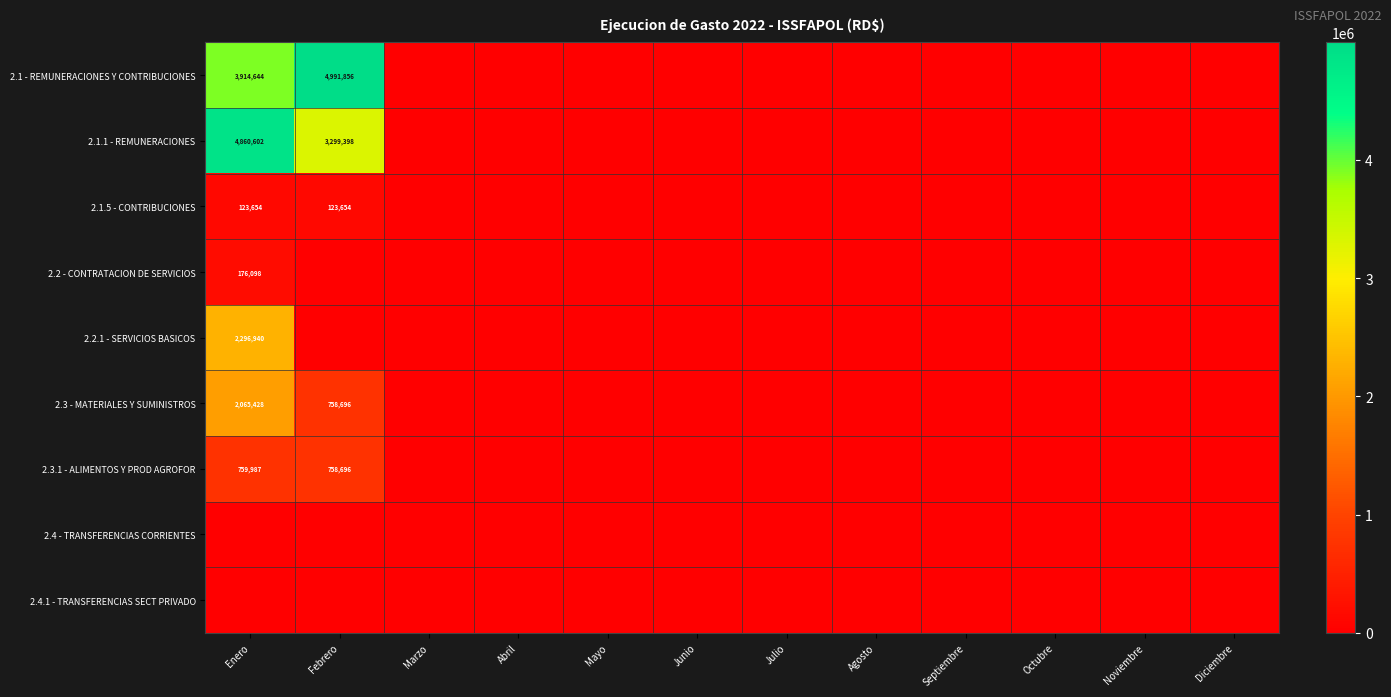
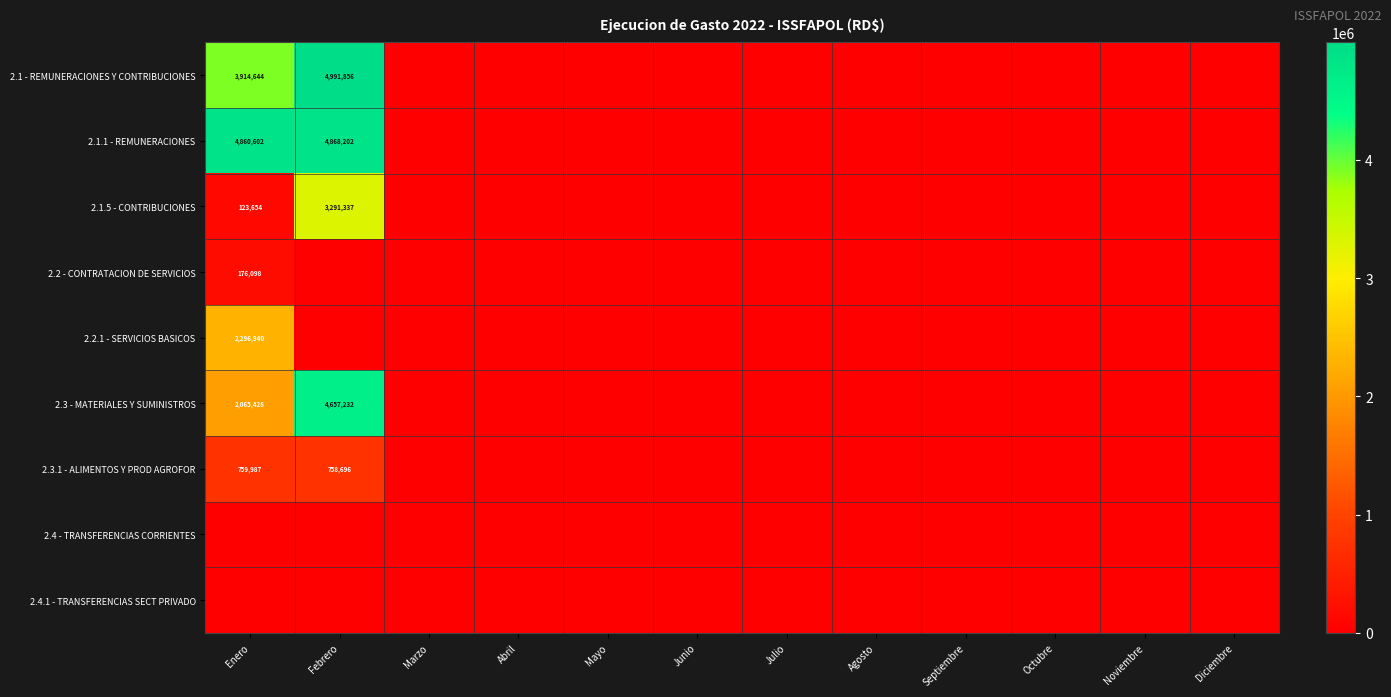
2.1.1 - REMUNERACIONES, Febrero: 3,299,398 -> 4,868,202
2.1.5 - CONTRIBUCIONES, Febrero: 123,654 -> 3,291,337
2.3 - MATERIALES Y SUMINISTROS, Febrero: 758,696 -> 4,657,232
